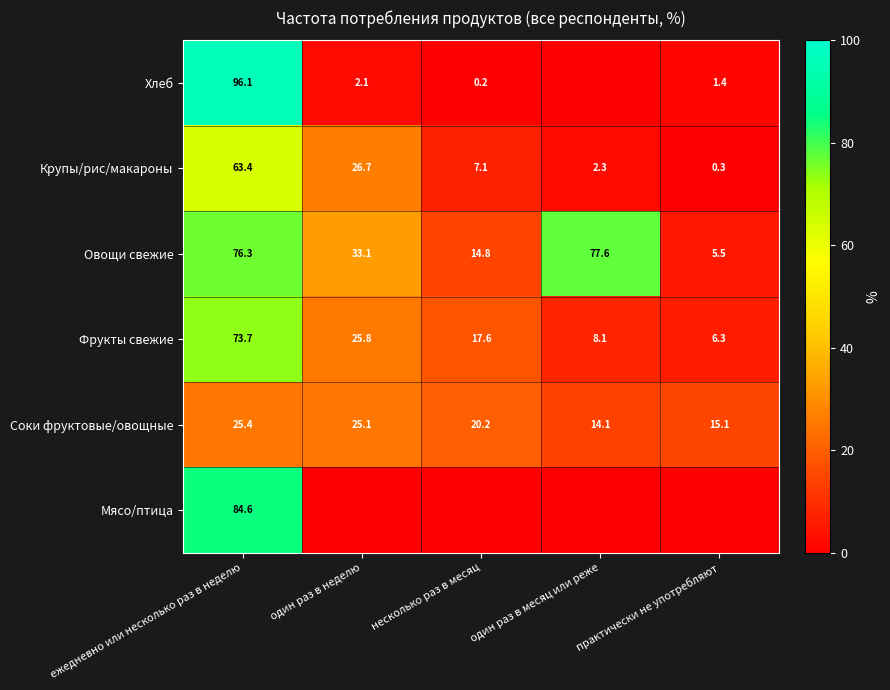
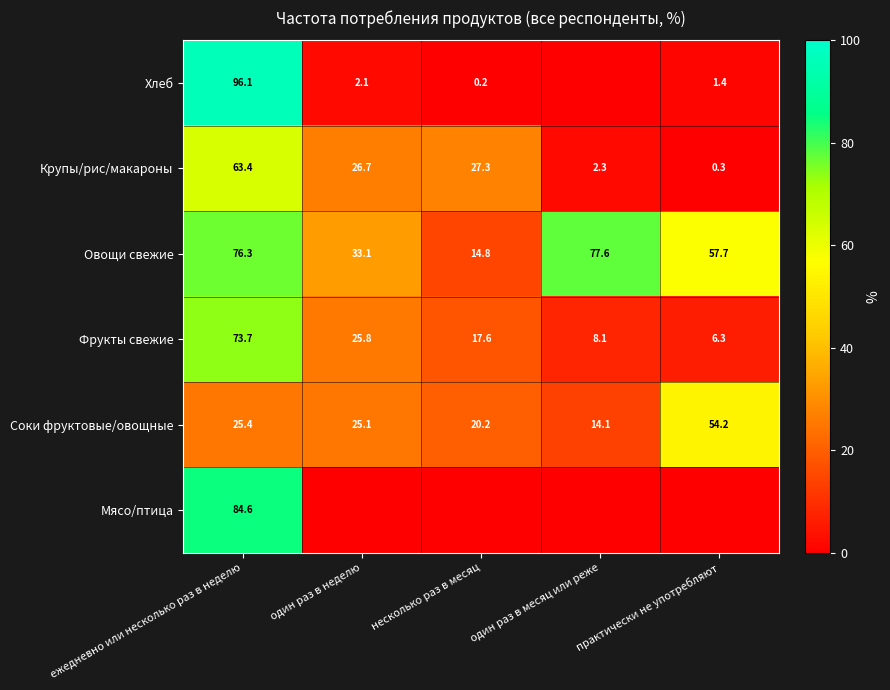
Крупы/рис/макароны, несколько раз в месяц: 7.1 -> 27.3
Овощи свежие, практически не употребляют: 5.5 -> 57.7
Соки фруктовые/овощные, практически не употребляют: 15.1 -> 54.2
